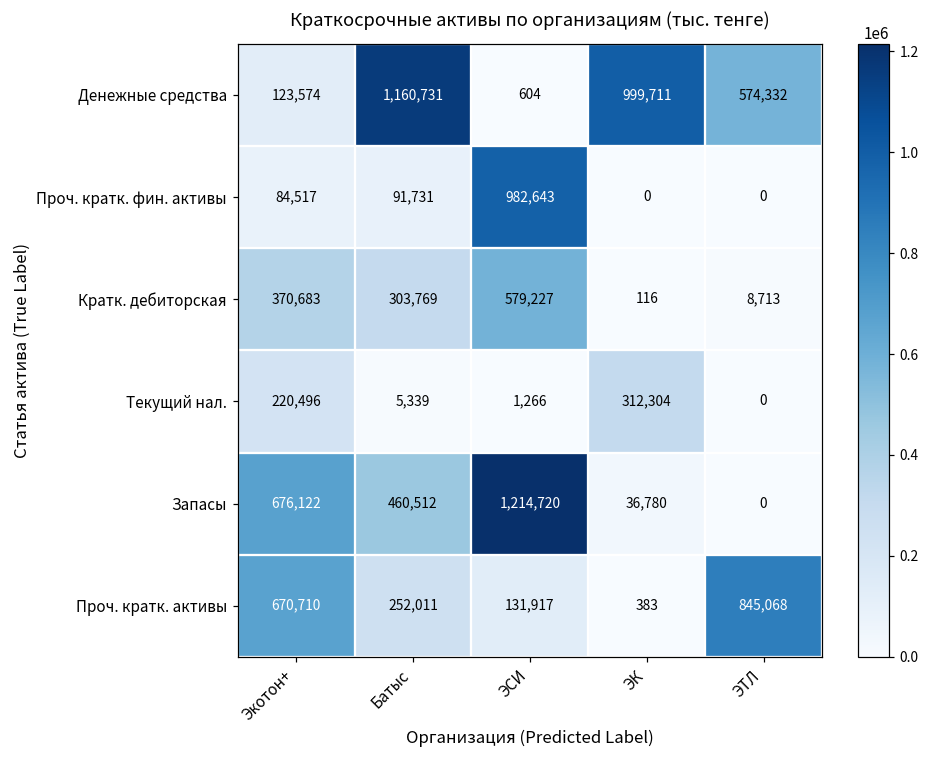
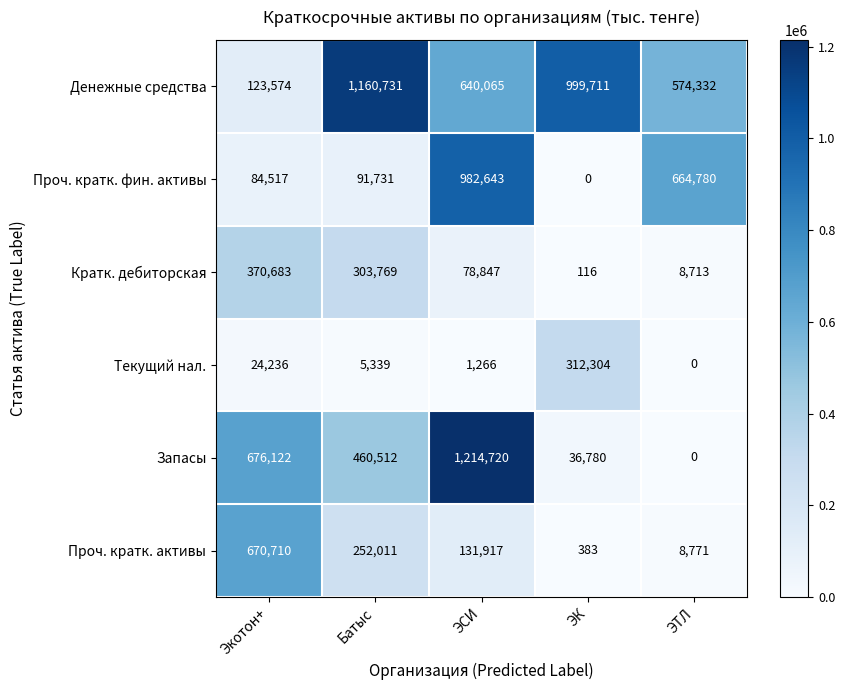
Денежные средства, ЭСИ: 604 -> 640,065
Проч. кратк. фин. активы, ЭТЛ: 0 -> 664,780
Кратк. дебиторская, ЭСИ: 579,227 -> 78,847
Текущий нал., Экотон+: 220,496 -> 24,236
Проч. кратк. активы, ЭТЛ: 845,068 -> 8,771
